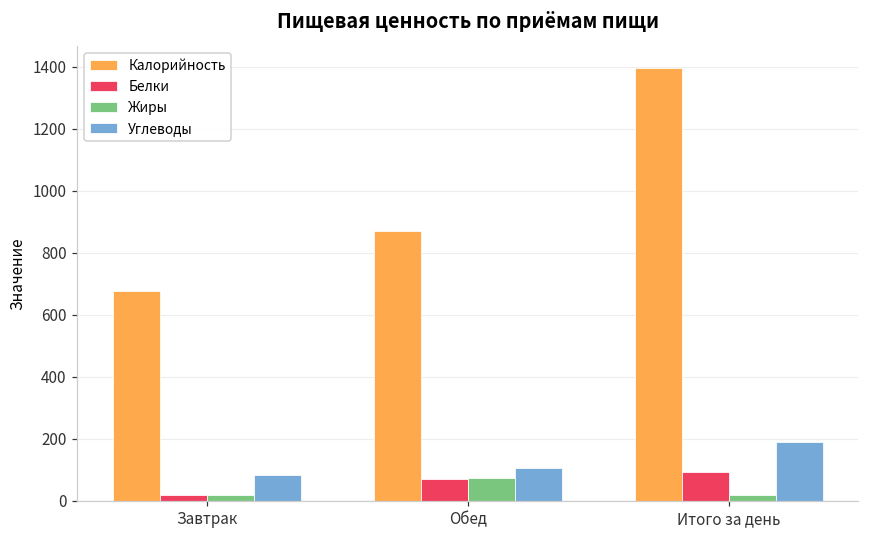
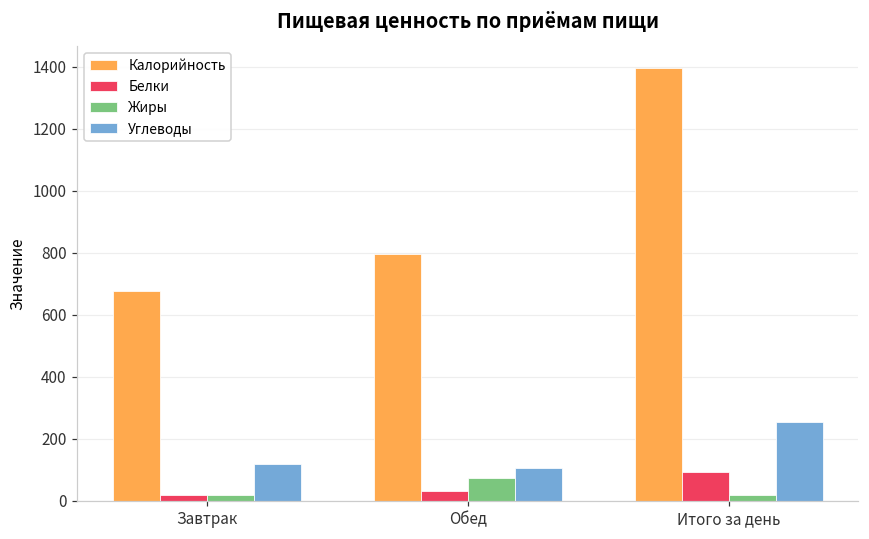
Углеводы, Завтрак: 80 -> 120
Калорийность, Обед: 870 -> 800
Белки, Обед: 70 -> 30
Углеводы, Итого за день: 190 -> 260
